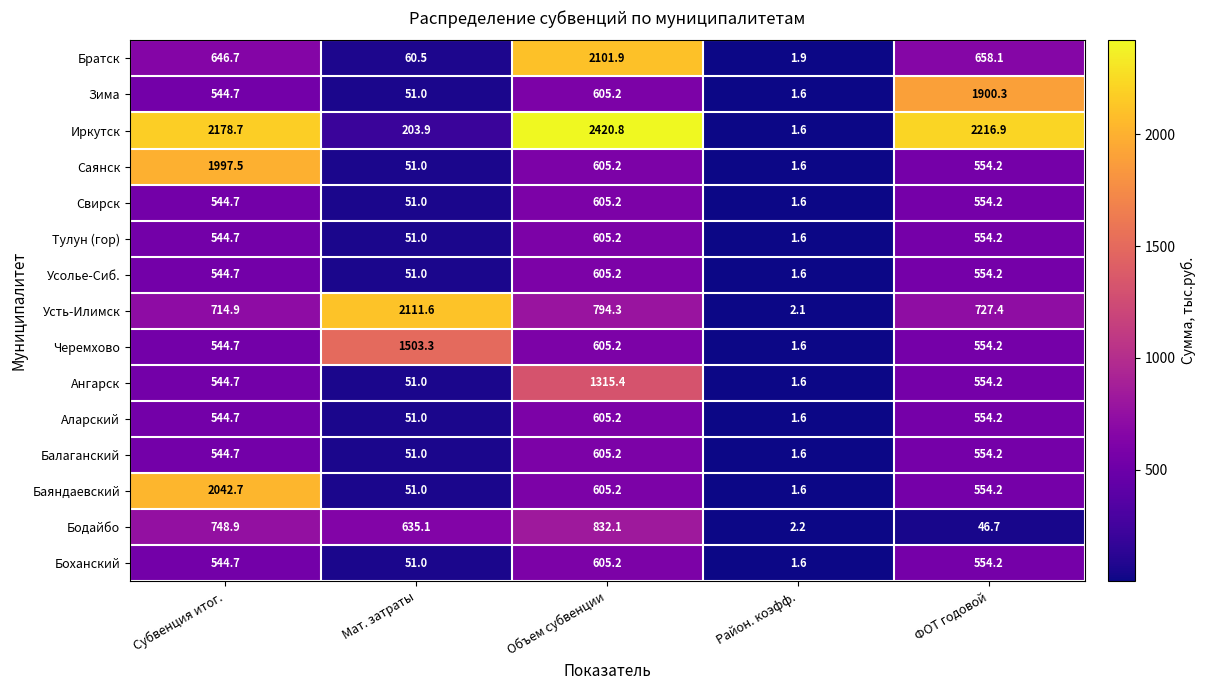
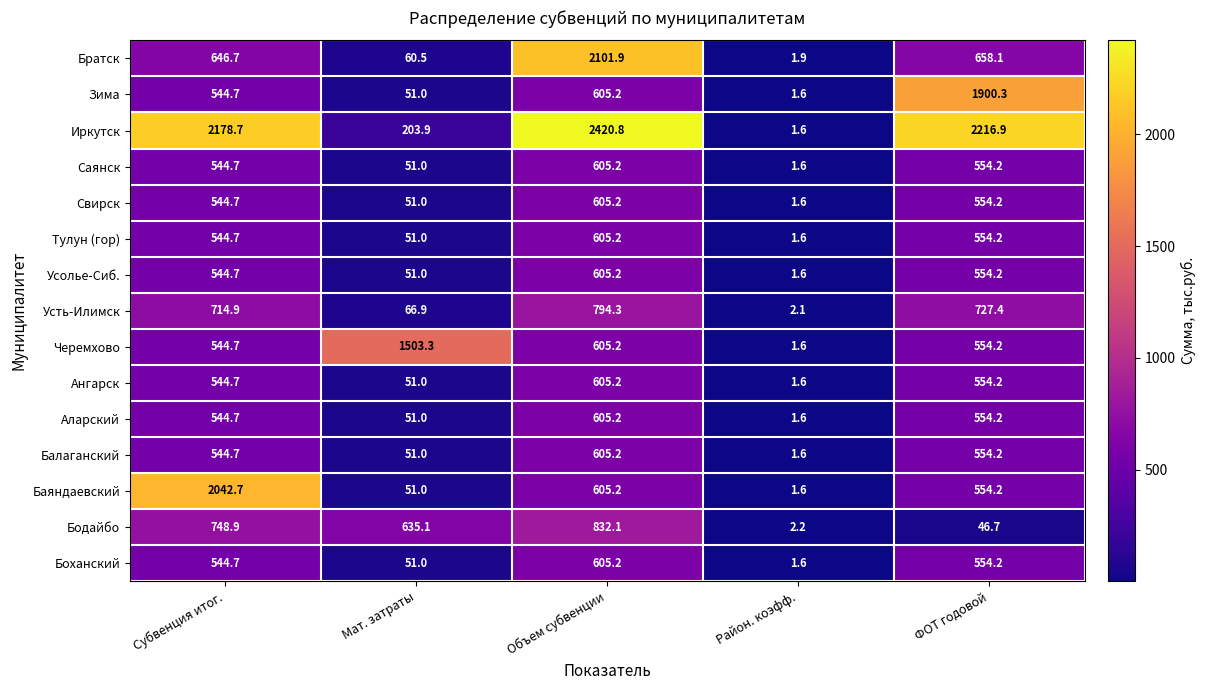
Саянск, Субвенция итог.: 1997.5 -> 544.7
Усть-Илимск, Мат. затраты: 2111.6 -> 66.9
Ангарск, Объем субвенции: 1315.4 -> 605.2
